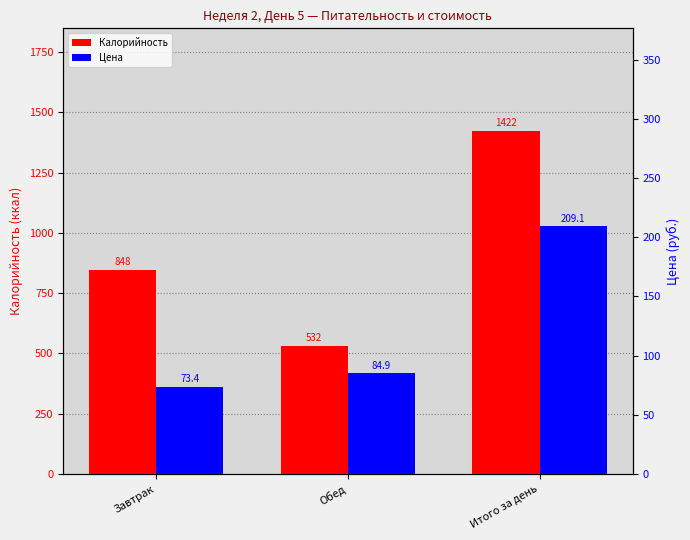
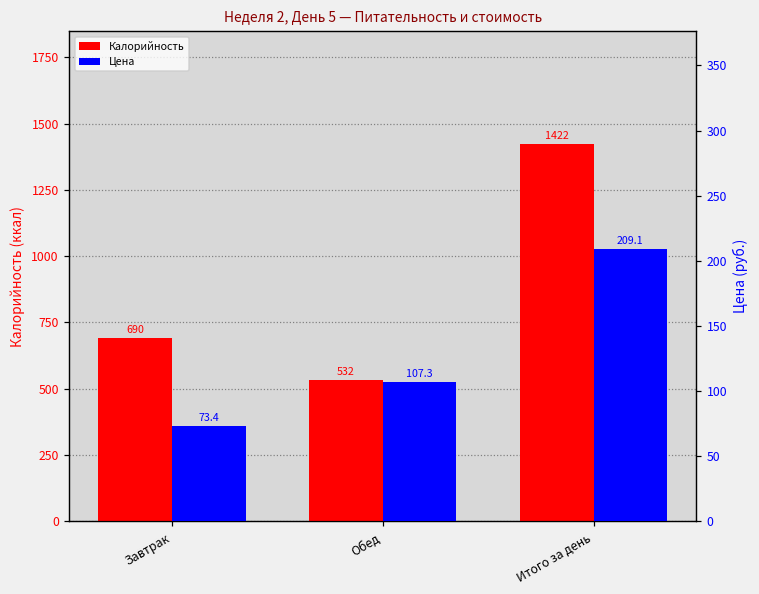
Калорийность, Завтрак: 848 -> 690
Цена, Обед: 84.9 -> 107.3
